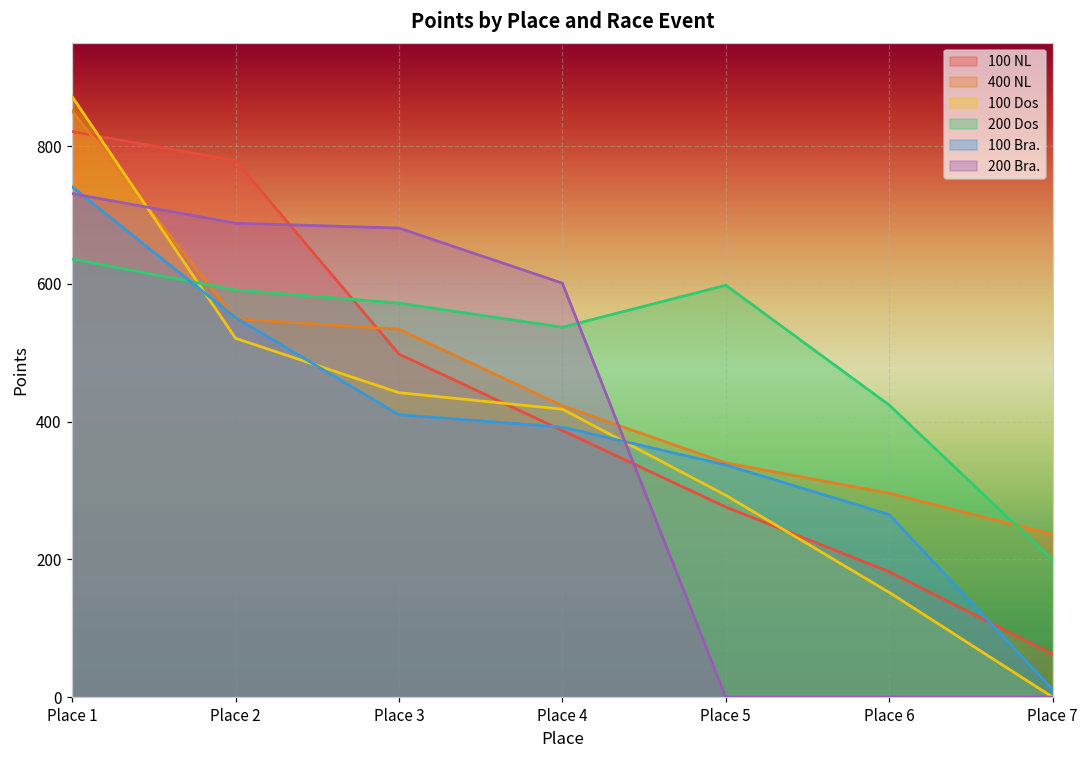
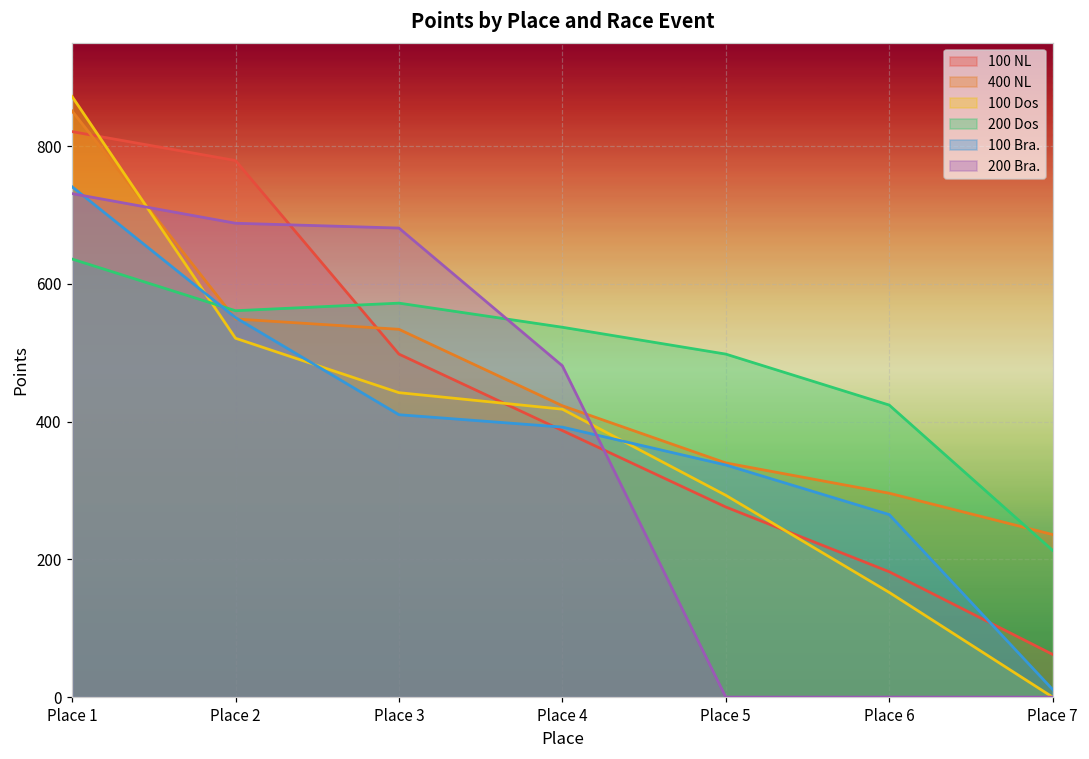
200 Dos, Place 2: 590 -> 560
200 Bra., Place 4: 600 -> 480
200 Dos, Place 5: 600 -> 500
200 Dos, Place 7: 200 -> 210
